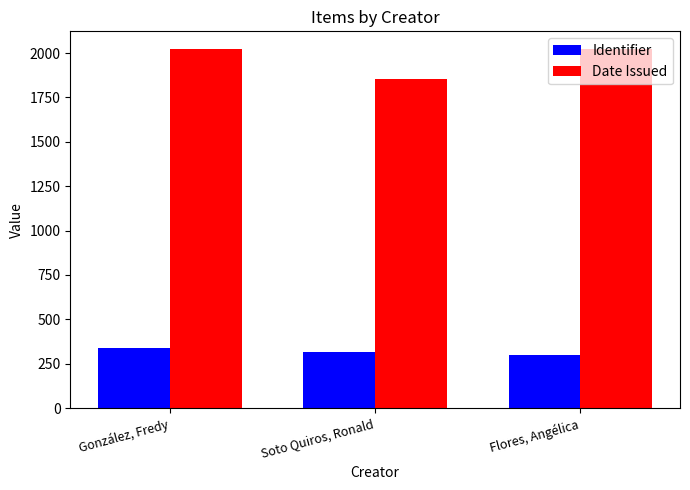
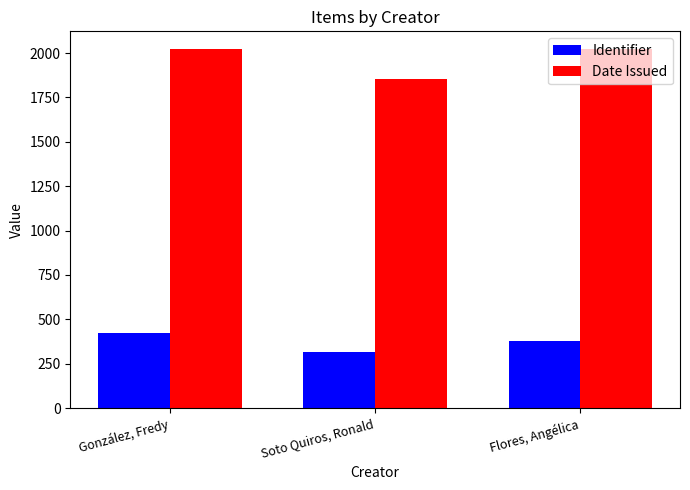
Identifier, González, Fredy: 340 -> 420
Identifier, Flores, Angélica: 300 -> 380
